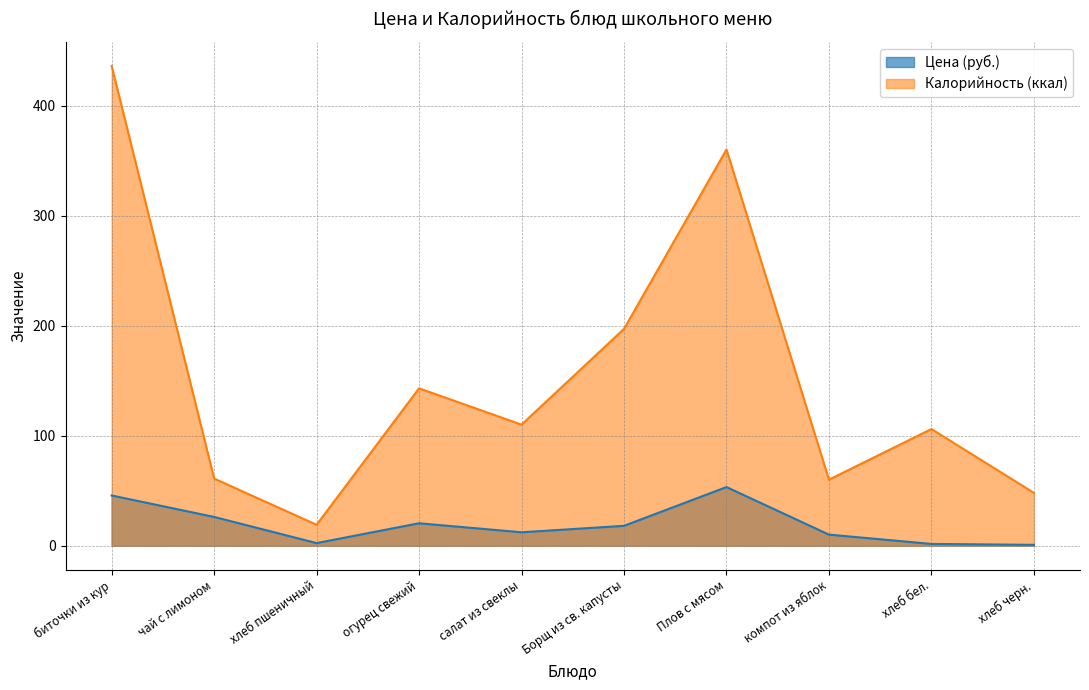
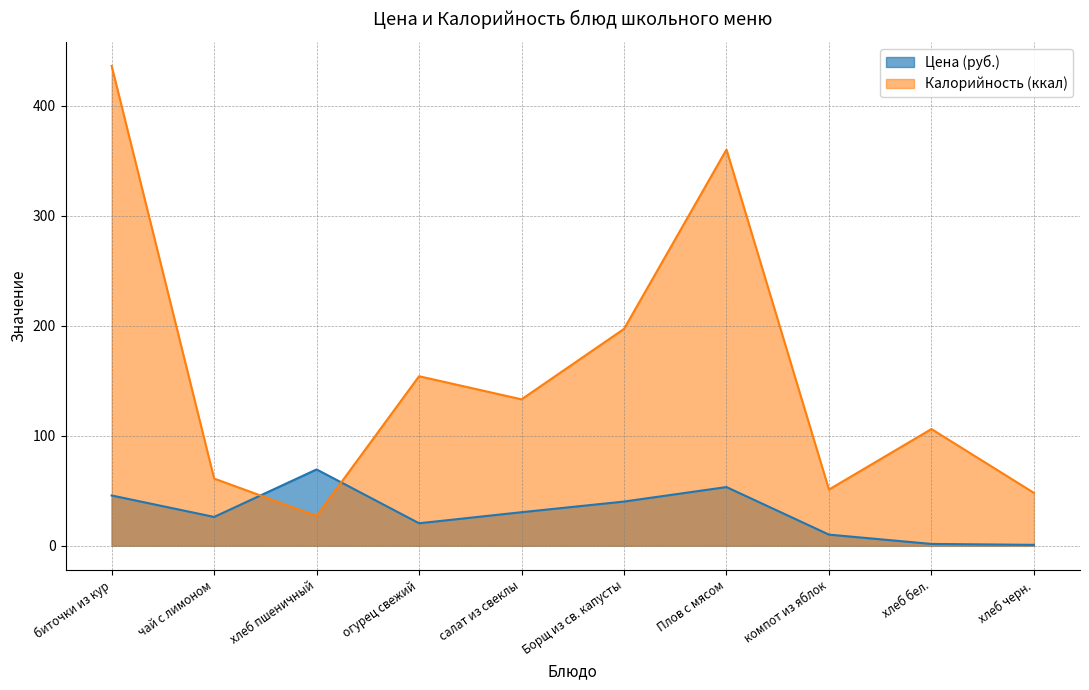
Цена (руб.), хлеб пшеничный: 2 -> 69
Калорийность (ккал), хлеб пшеничный: 19 -> 27
Калорийность (ккал), огурец свежий: 143 -> 154
Цена (руб.), салат из свеклы: 12 -> 30
Калорийность (ккал), салат из свеклы: 110 -> 133
Цена (руб.), Борщ из св. капусты: 18 -> 40
Калорийность (ккал), компот из яблок: 60 -> 51
